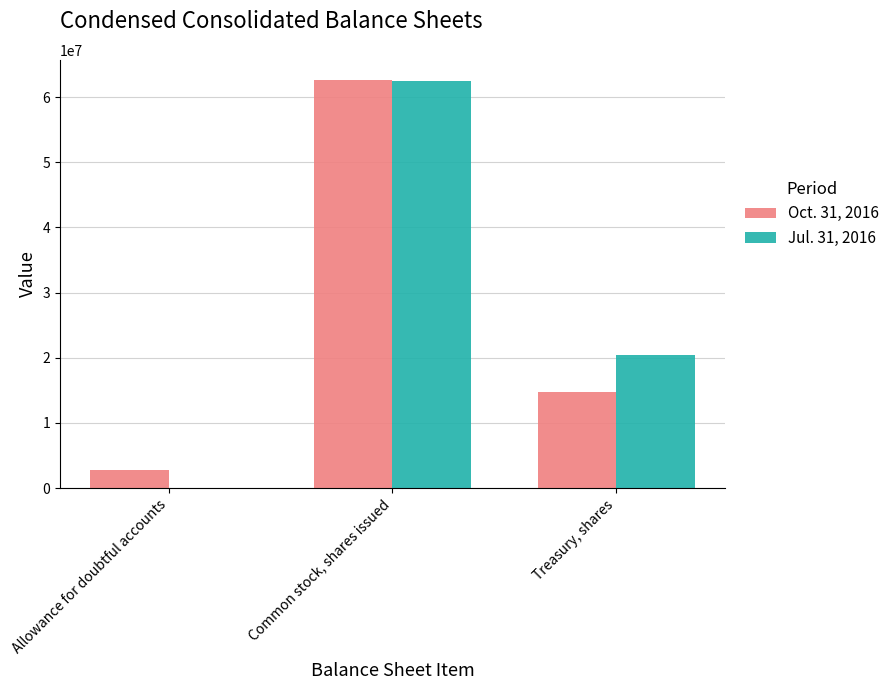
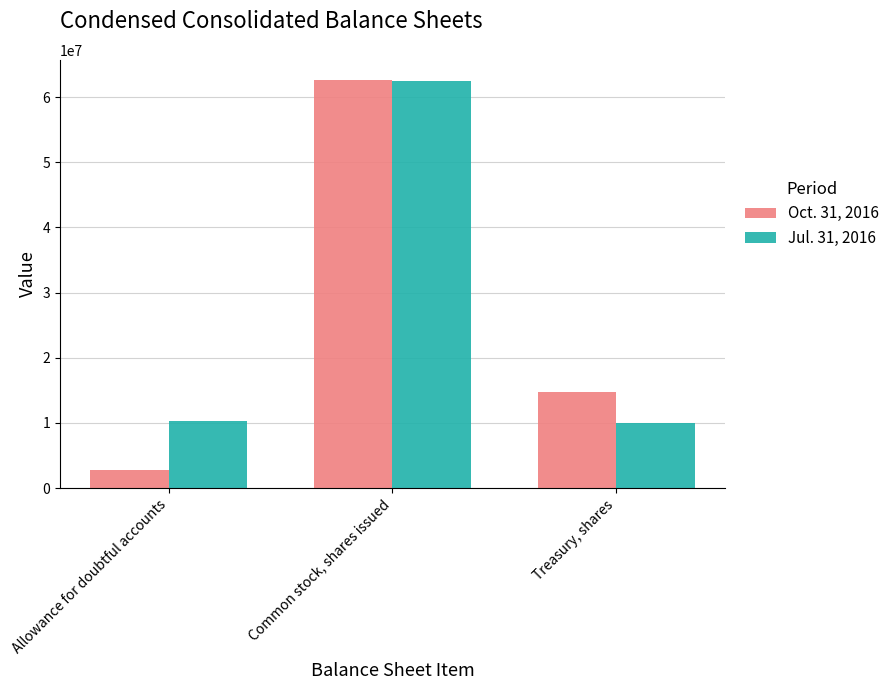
Jul. 31, 2016, Allowance for doubtful accounts: 0 -> 10000000
Jul. 31, 2016, Treasury, shares: 20000000 -> 10000000
